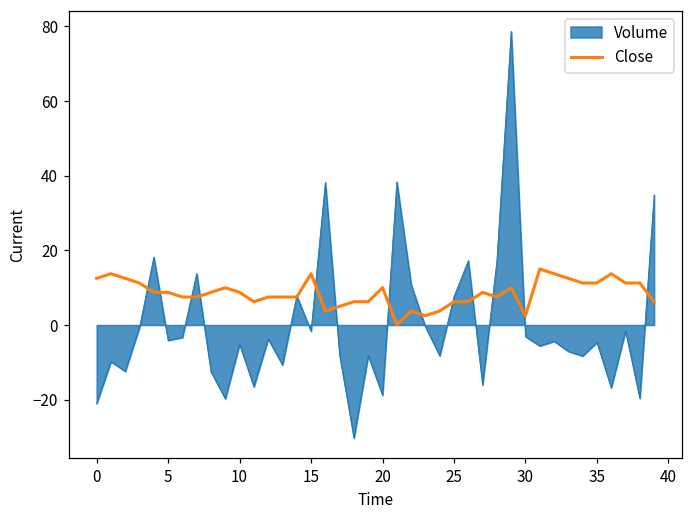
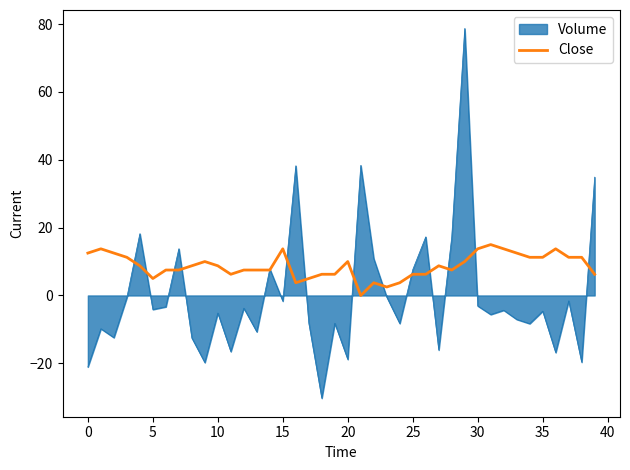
Close, 5: 9 -> 5
Close, 30: 3 -> 14
